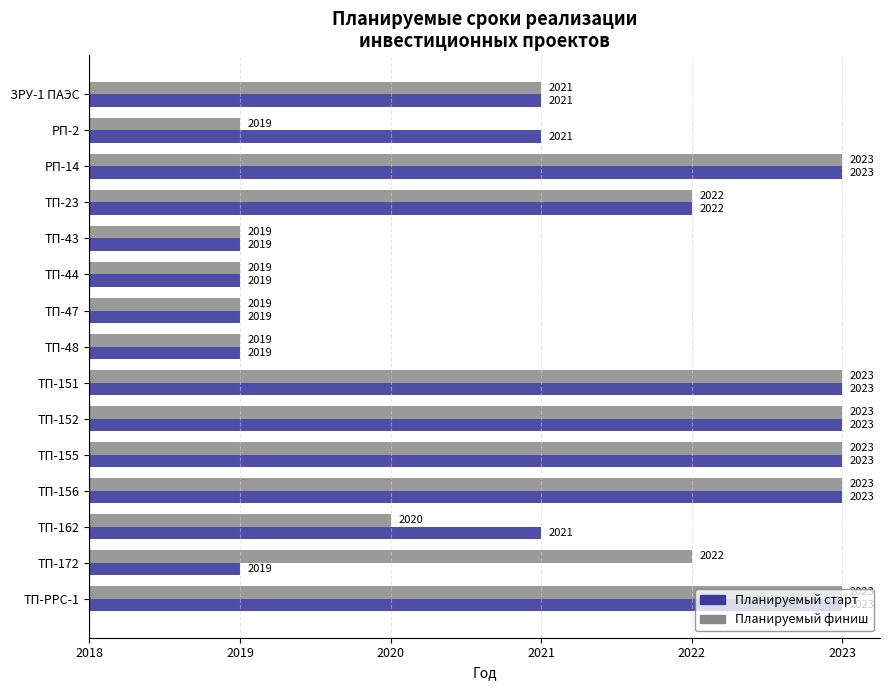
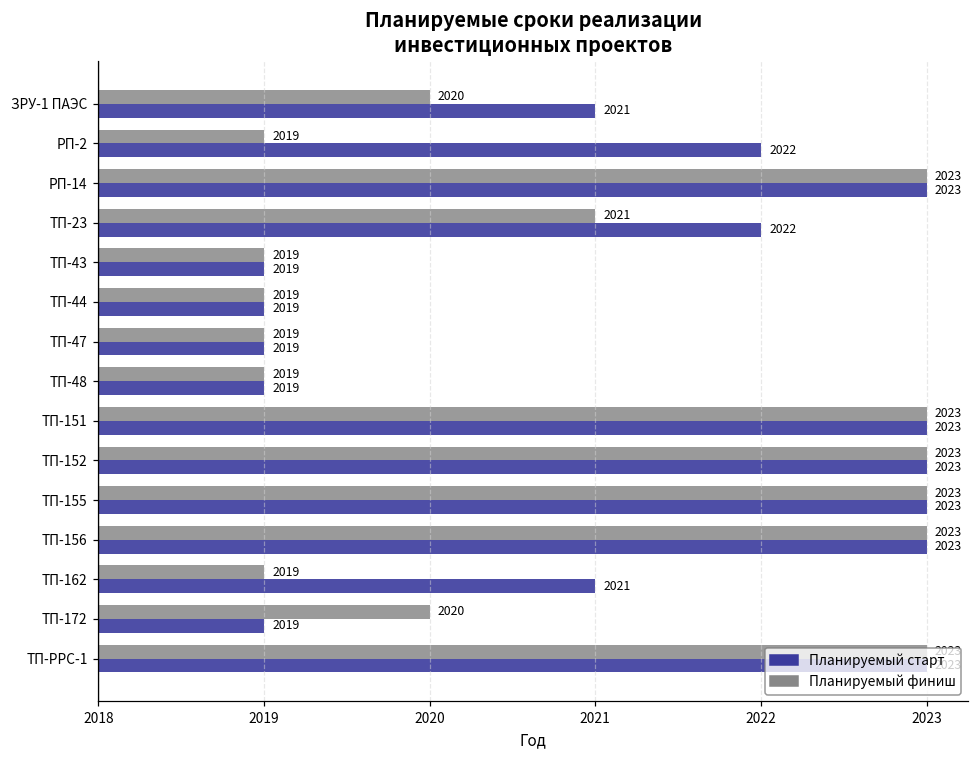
Планируемый финиш, ЗРУ-1 ПАЭС: 2021 -> 2020
Планируемый старт, РП-2: 2021 -> 2022
Планируемый финиш, ТП-23: 2022 -> 2021
Планируемый финиш, ТП-162: 2020 -> 2019
Планируемый финиш, ТП-172: 2022 -> 2020
